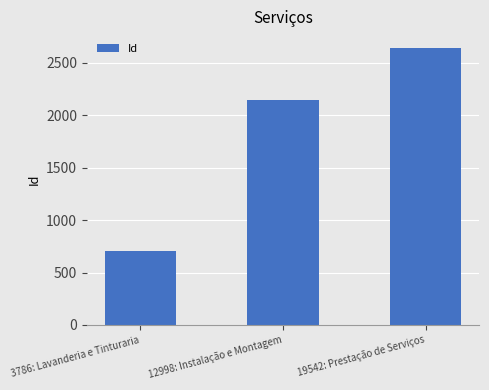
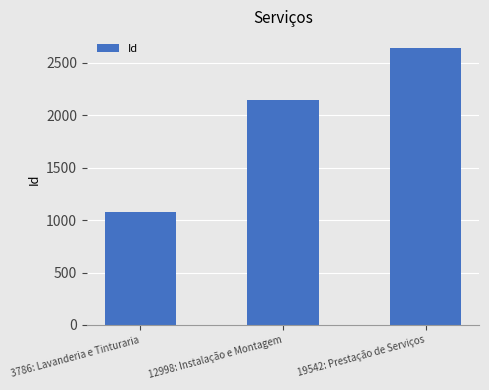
3786: Lavanderia e Tinturaria: 710 -> 1080
